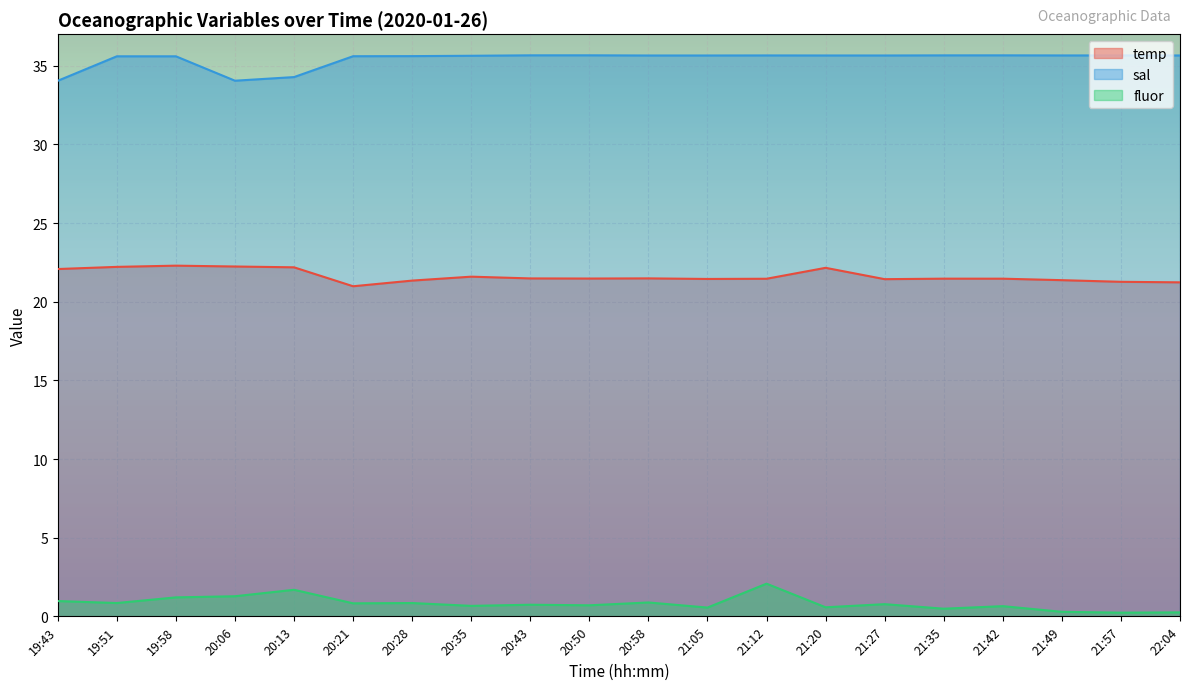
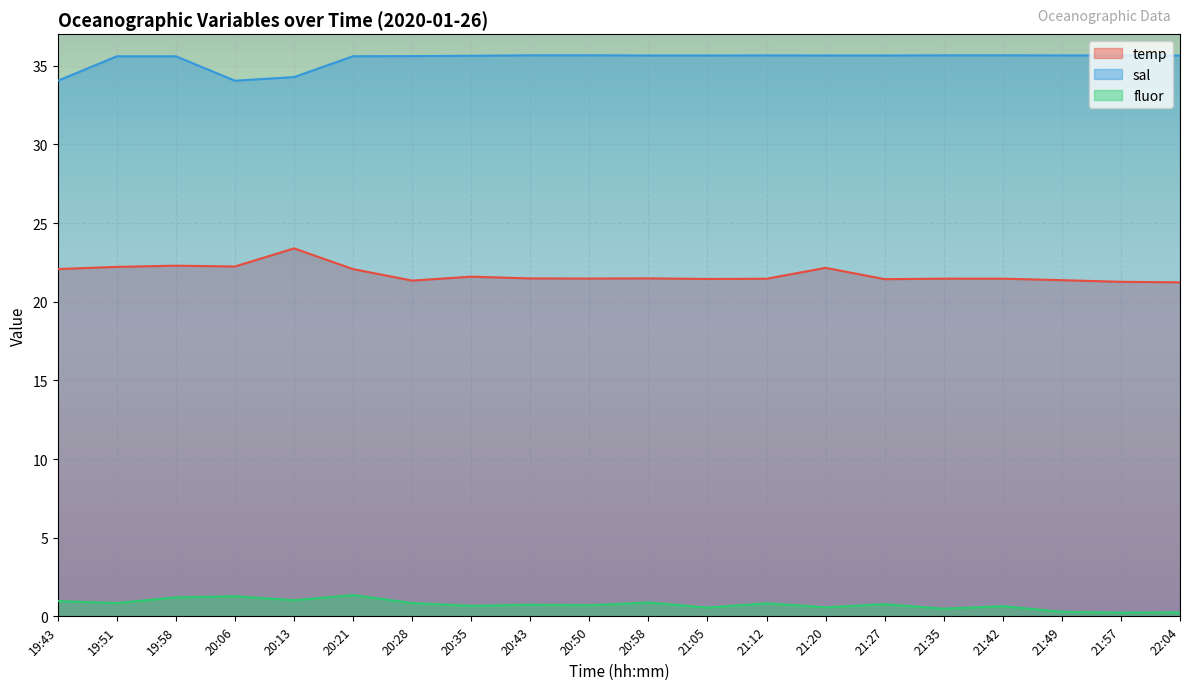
temp, 20:13: 22.2 -> 23.4
fluor, 20:13: 1.7 -> 1.0
temp, 20:21: 21.0 -> 22.1
fluor, 20:21: 0.8 -> 1.4
fluor, 21:12: 2.1 -> 0.8
